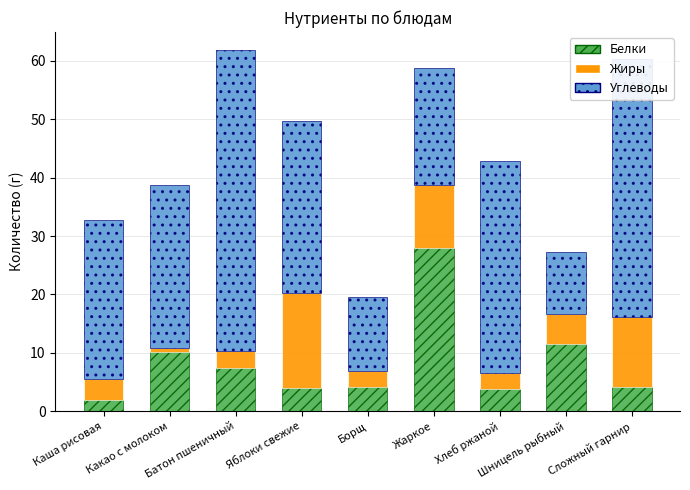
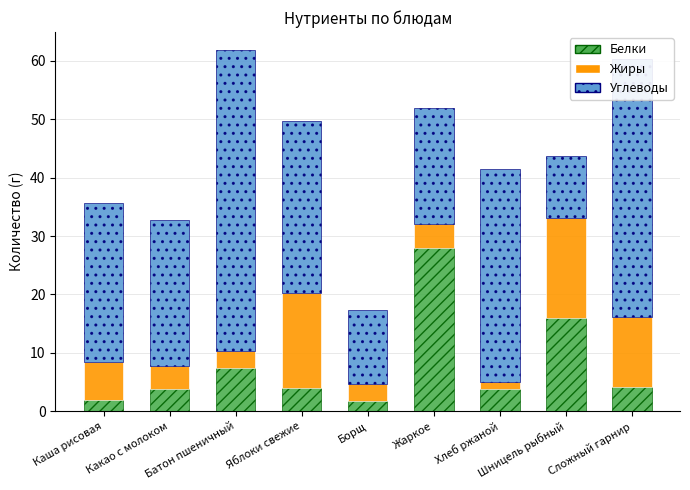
Жиры, Каша рисовая: 4 -> 6
Белки, Какао с молоком: 10 -> 4
Жиры, Какао с молоком: 1 -> 4
Углеводы, Какао с молоком: 28 -> 25
Белки, Борщ: 4 -> 2
Жиры, Жаркое: 11 -> 4
Жиры, Хлеб ржаной: 3 -> 1
Белки, Шницель рыбный: 12 -> 16
Жиры, Шницель рыбный: 5 -> 17
